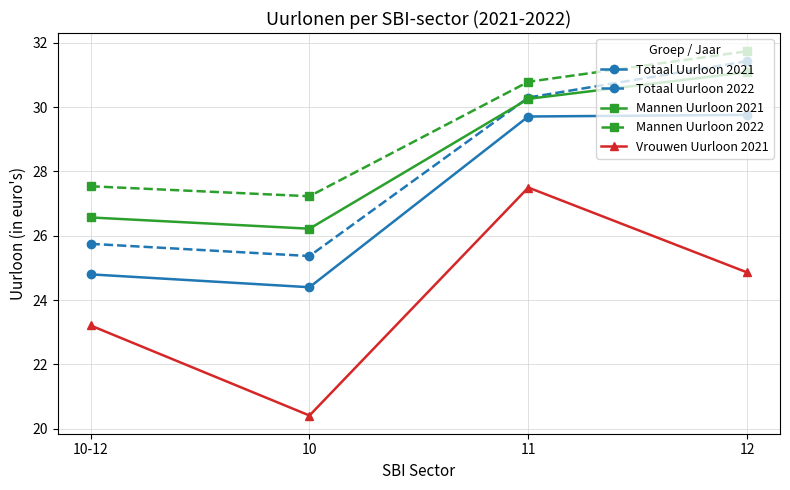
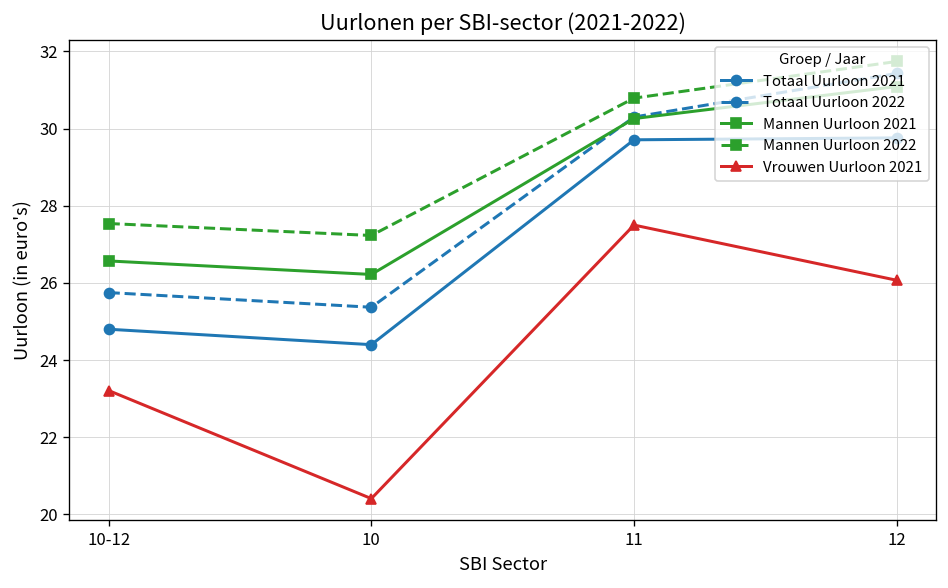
Vrouwen Uurloon 2021, 12: 24.9 -> 26.1
